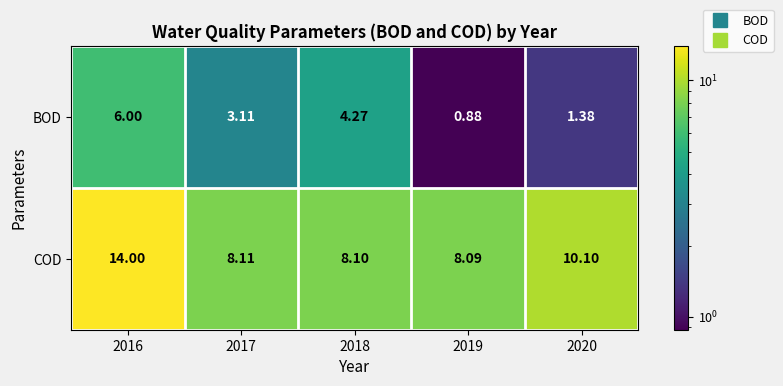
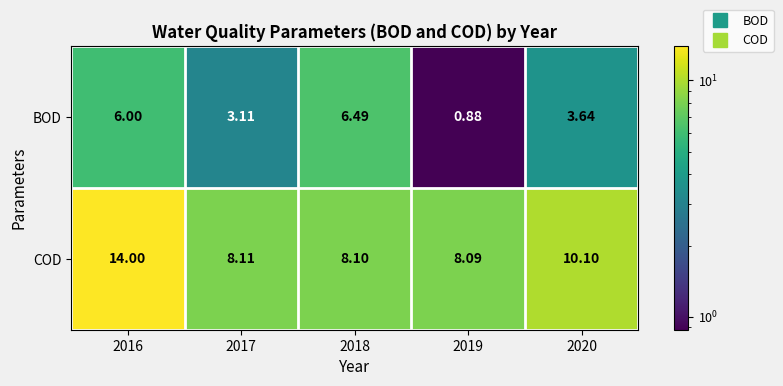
BOD, 2018: 4.27 -> 6.49
BOD, 2020: 1.38 -> 3.64
